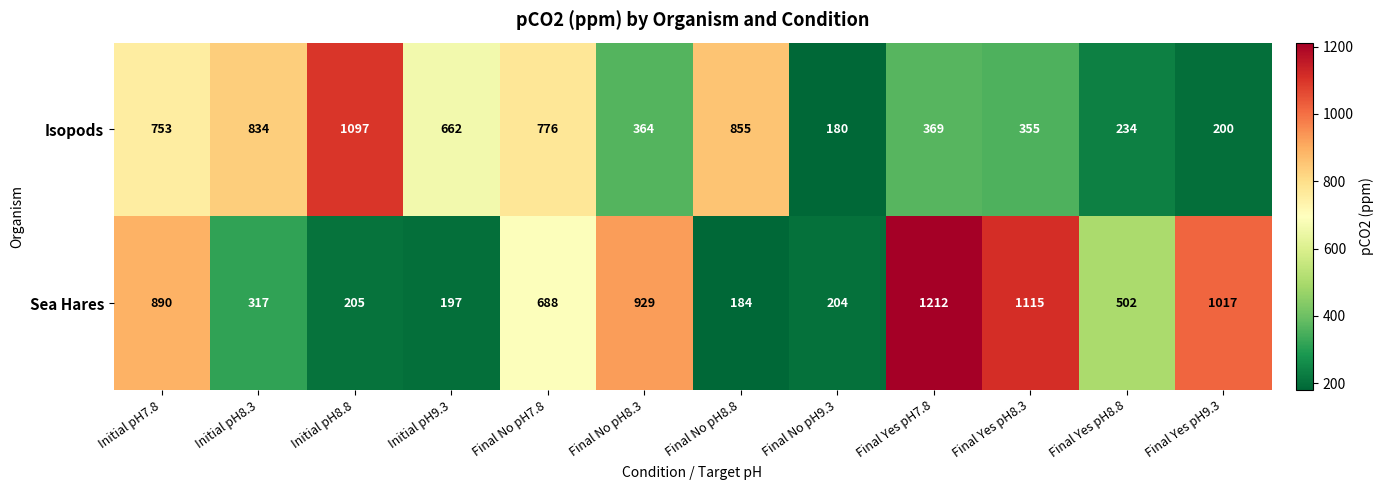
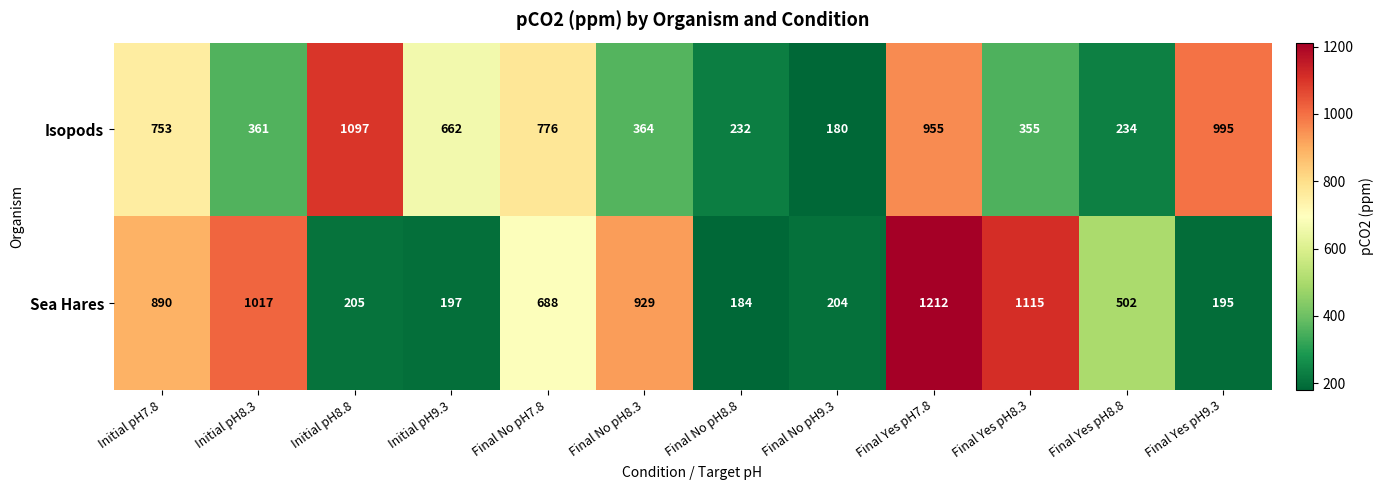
Isopods, Initial pH8.3: 834 -> 361
Isopods, Final No pH8.8: 855 -> 232
Isopods, Final Yes pH7.8: 369 -> 955
Isopods, Final Yes pH9.3: 200 -> 995
Sea Hares, Initial pH8.3: 317 -> 1017
Sea Hares, Final Yes pH9.3: 1017 -> 195
